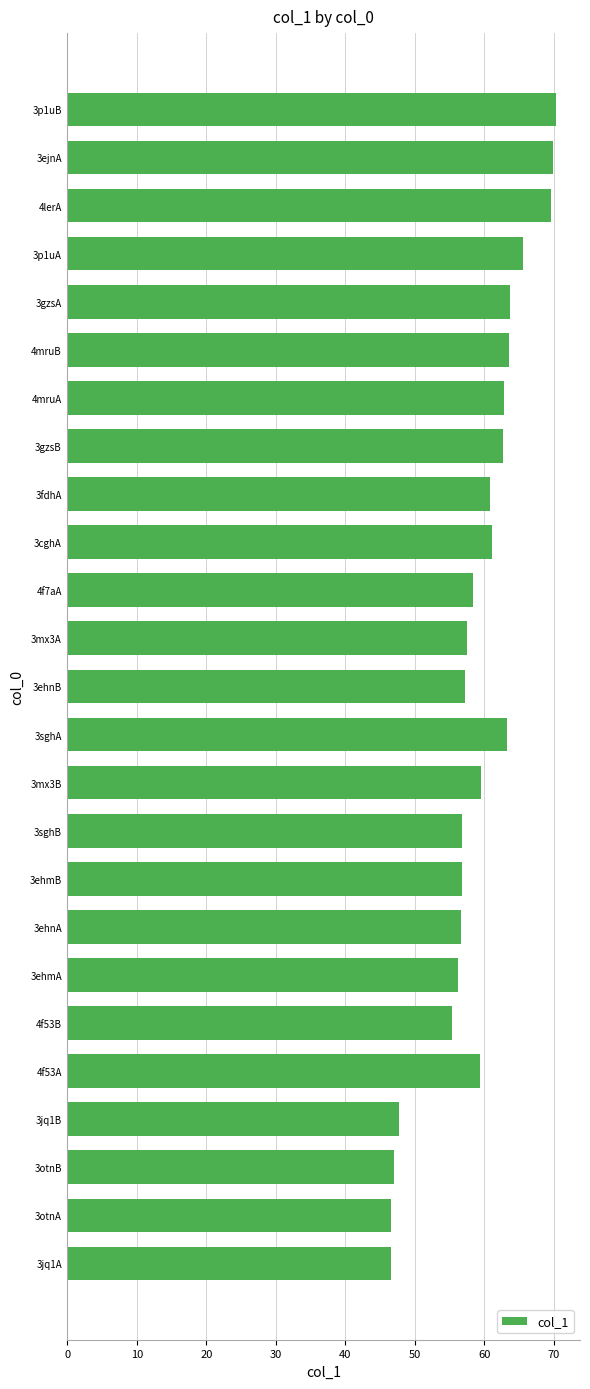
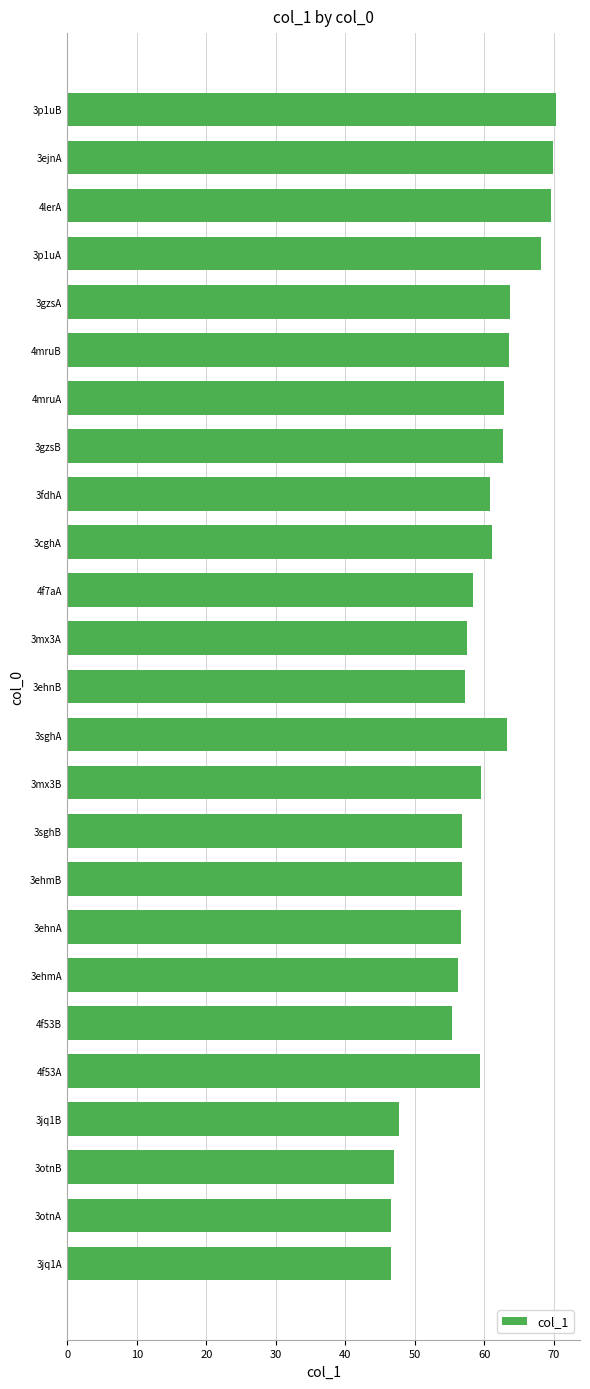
3p1uA: 66 -> 68
